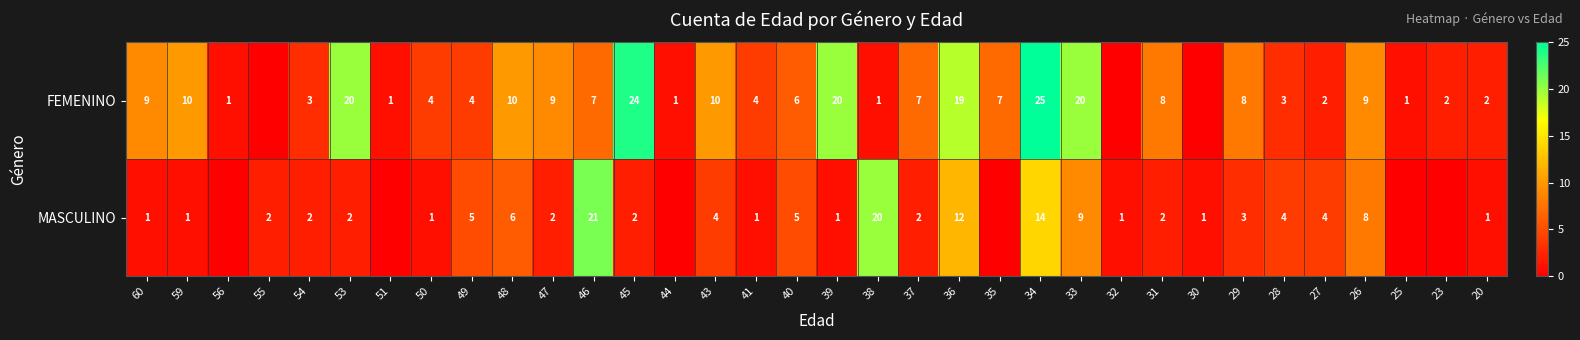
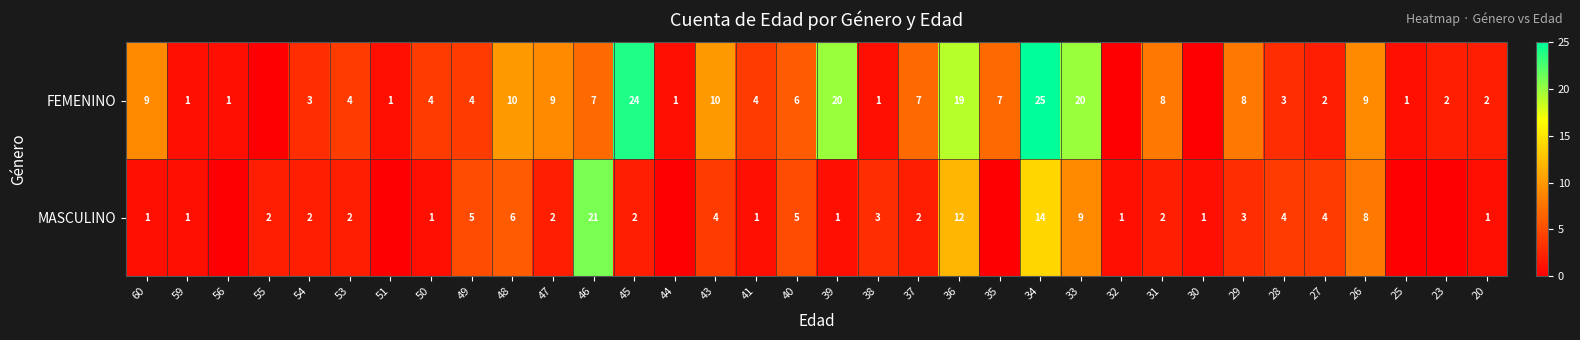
FEMENINO, 59: 10 -> 1
FEMENINO, 53: 20 -> 4
MASCULINO, 38: 20 -> 3
